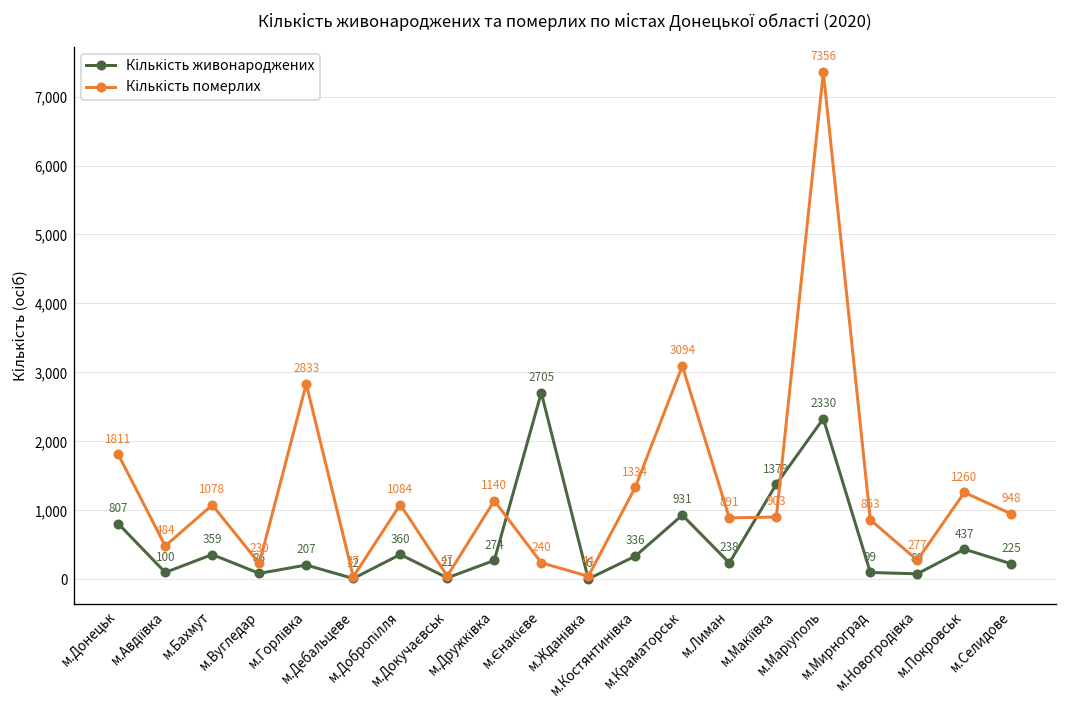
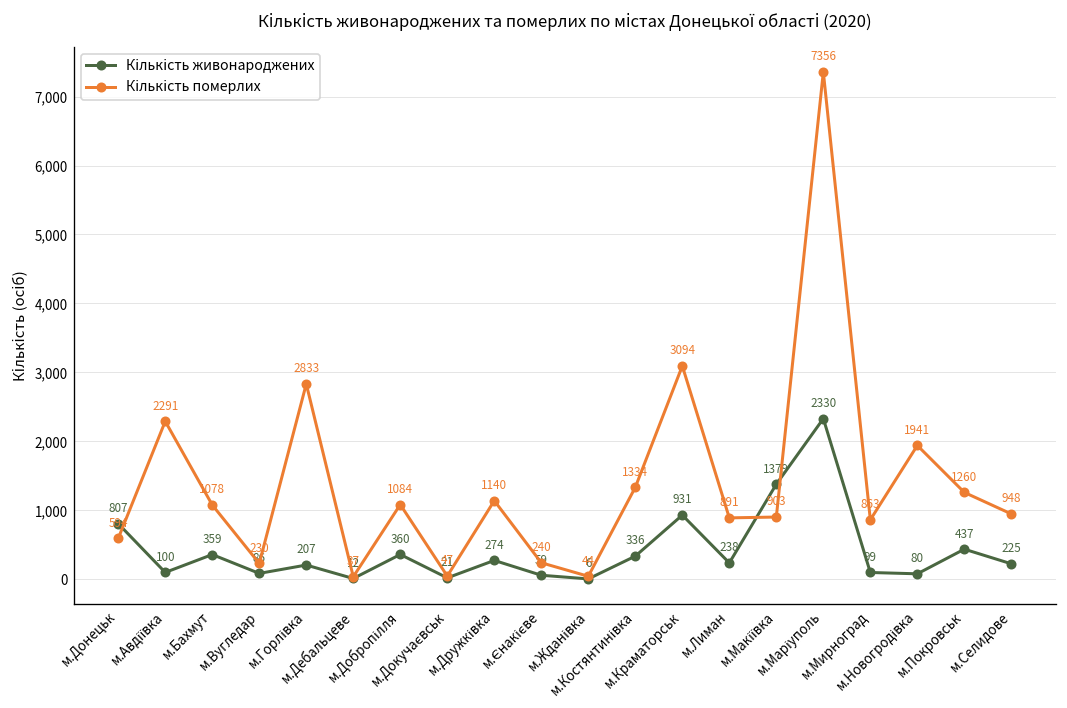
Кількість померлих, м.Донецьк: 1811 -> 594
Кількість померлих, м.Авдіївка: 484 -> 2291
Кількість живонароджених, м.Єнакієве: 2705 -> 59
Кількість померлих, м.Новогродівка: 277 -> 1941
